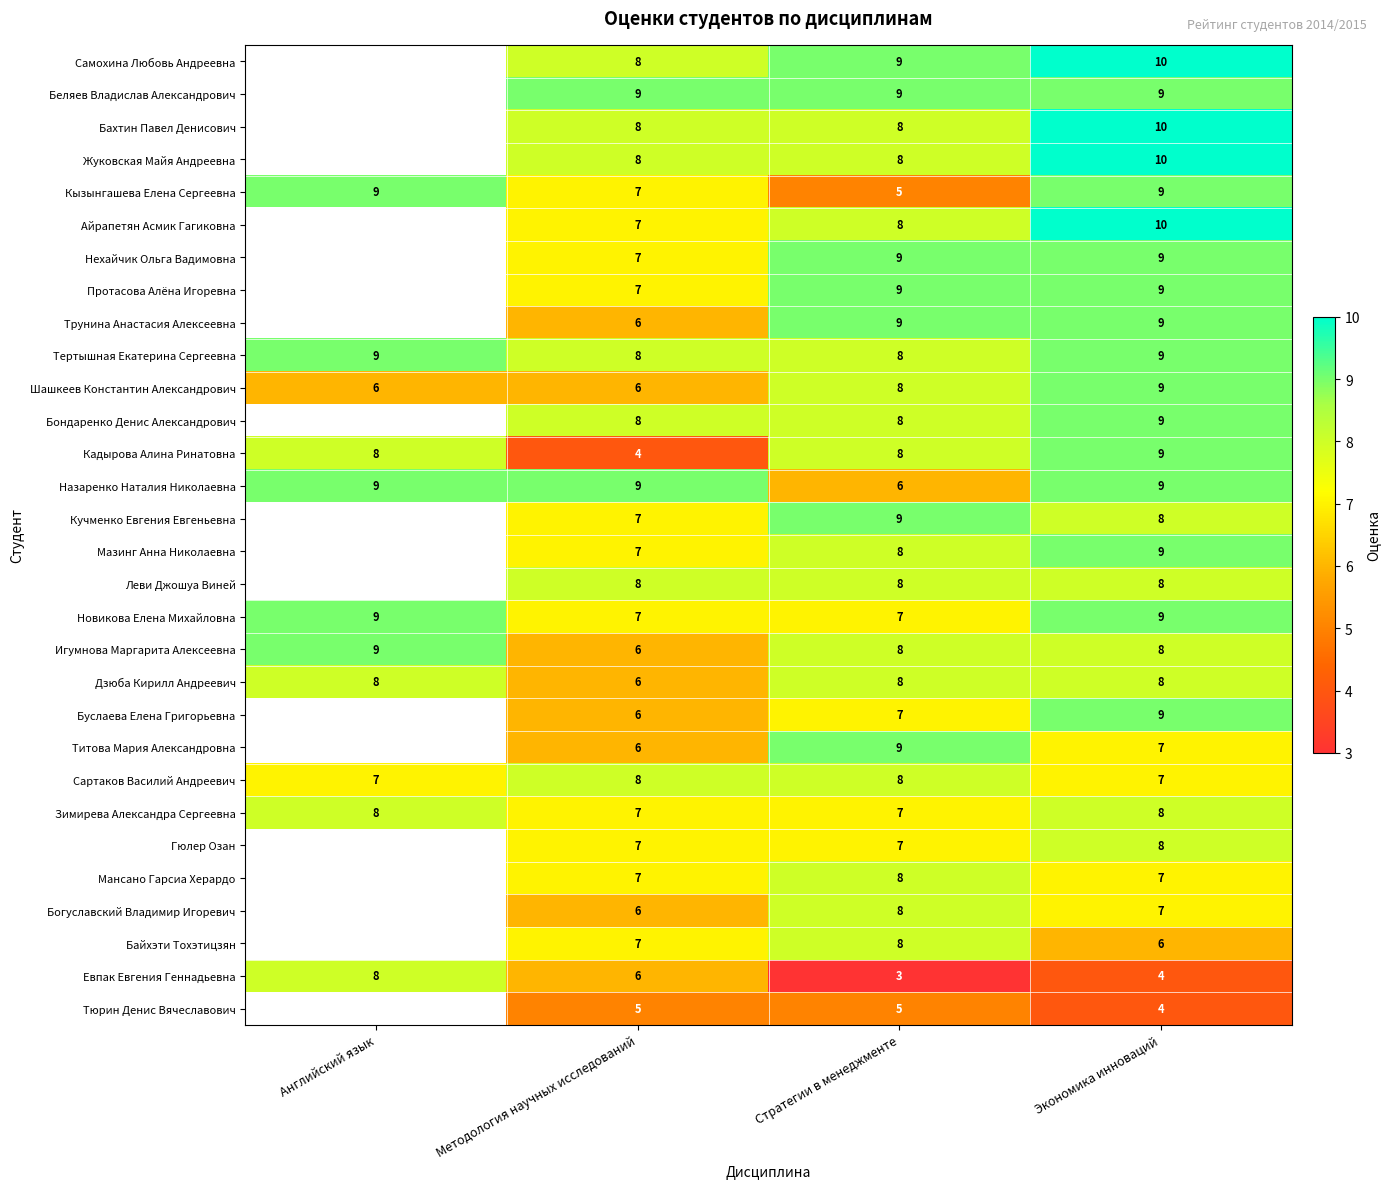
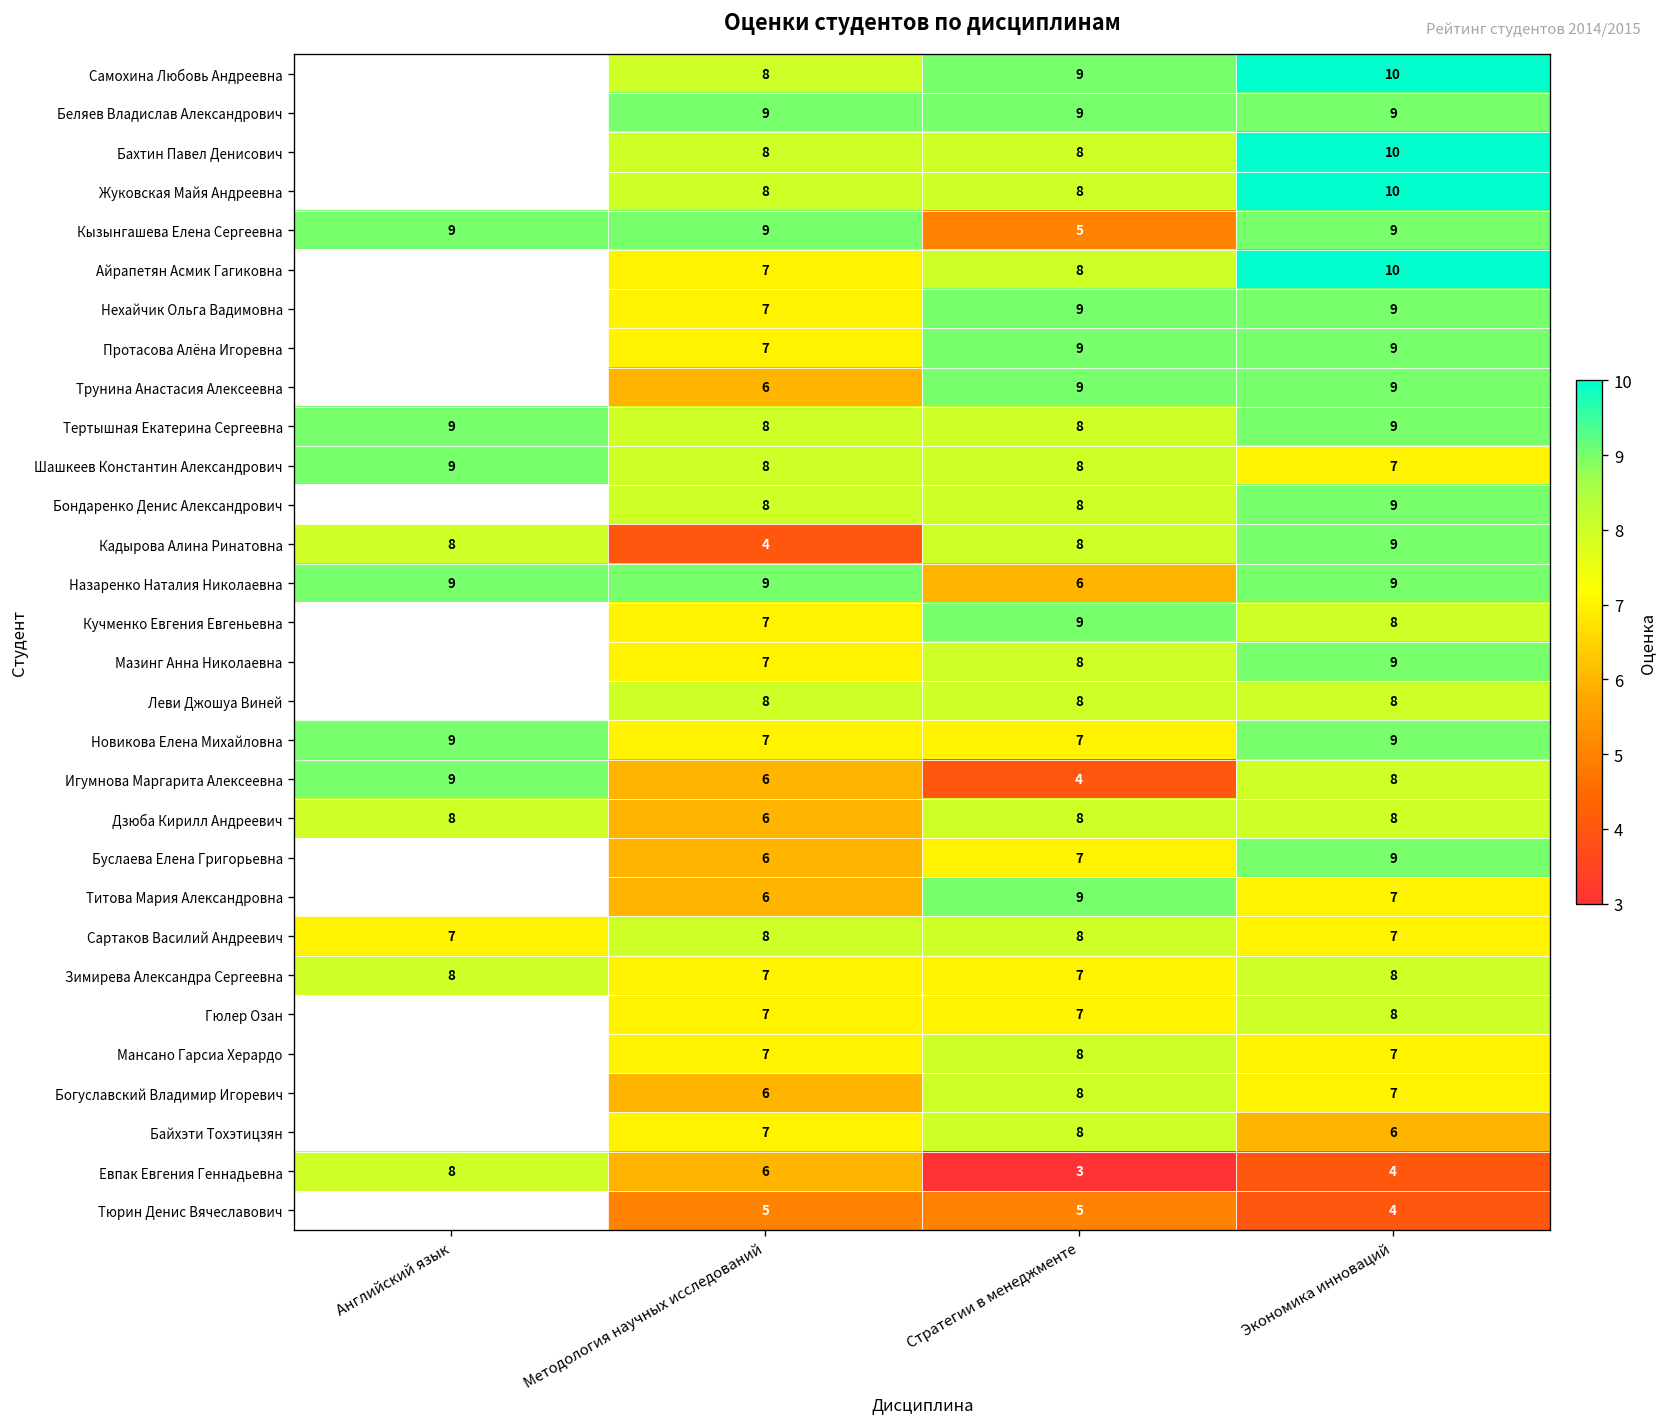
Кызынгашева Елена Сергеевна, Методология научных исследований: 7 -> 9
Шашкеев Константин Александрович, Английский язык: 6 -> 9
Шашкеев Константин Александрович, Методология научных исследований: 6 -> 8
Шашкеев Константин Александрович, Экономика инноваций: 9 -> 7
Игумнова Маргарита Алексеевна, Стратегии в менеджменте: 8 -> 4
